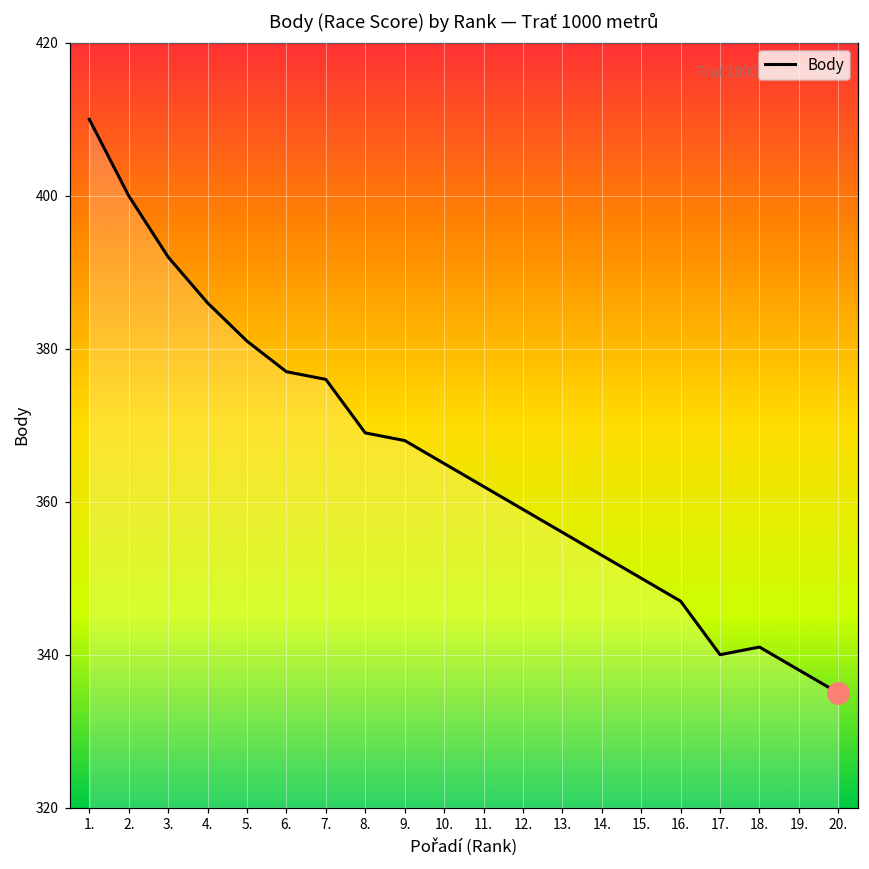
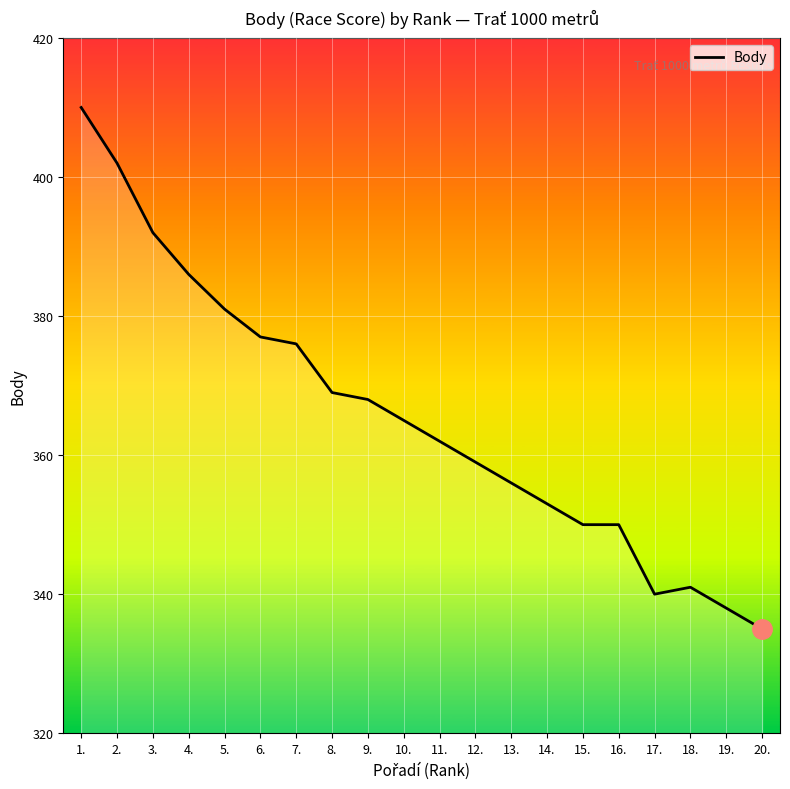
Body, 2.: 400 -> 402
Body, 16.: 347 -> 350
